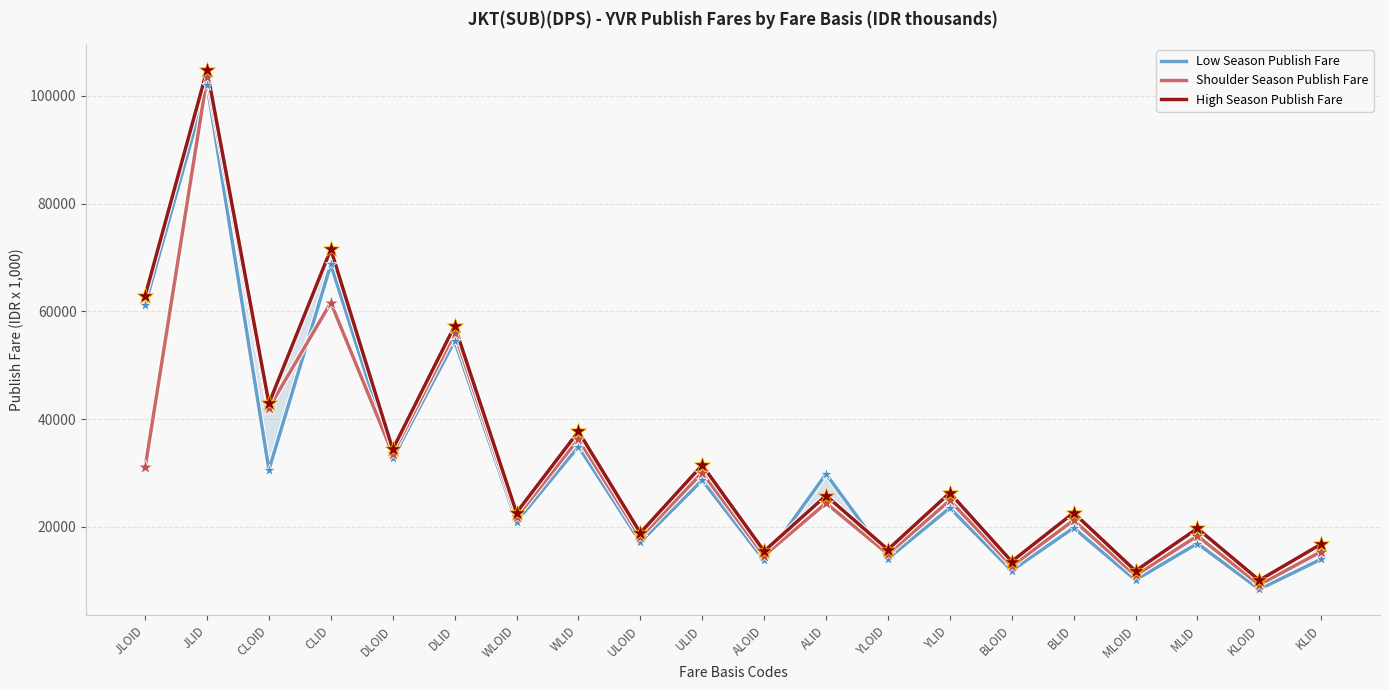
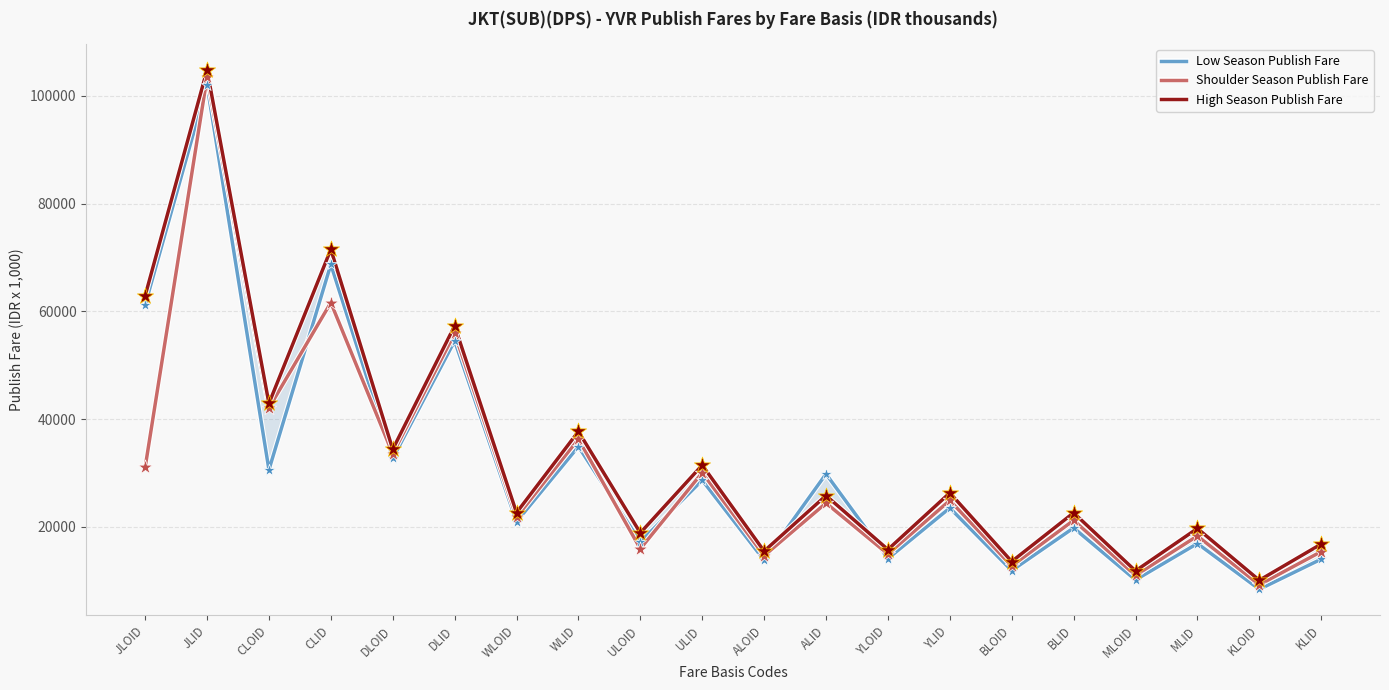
Shoulder Season Publish Fare, ULOID: 18000 -> 16000
